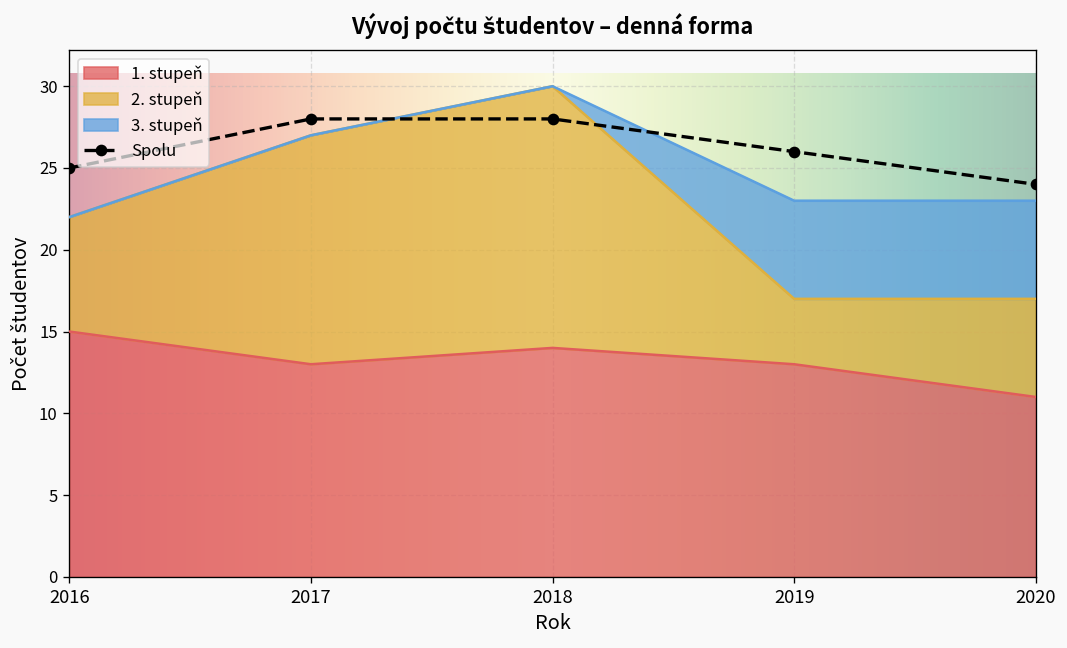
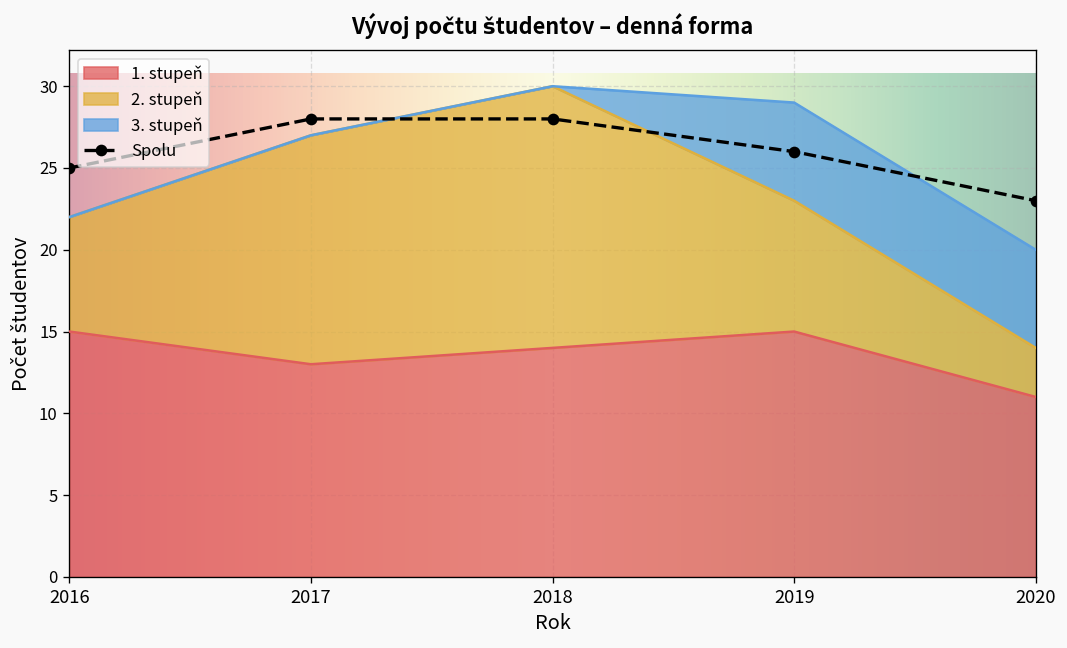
1. stupeň, 2019: 13 -> 15
2. stupeň, 2019: 4 -> 8
2. stupeň, 2020: 6 -> 3
Spolu, 2020: 24 -> 23
